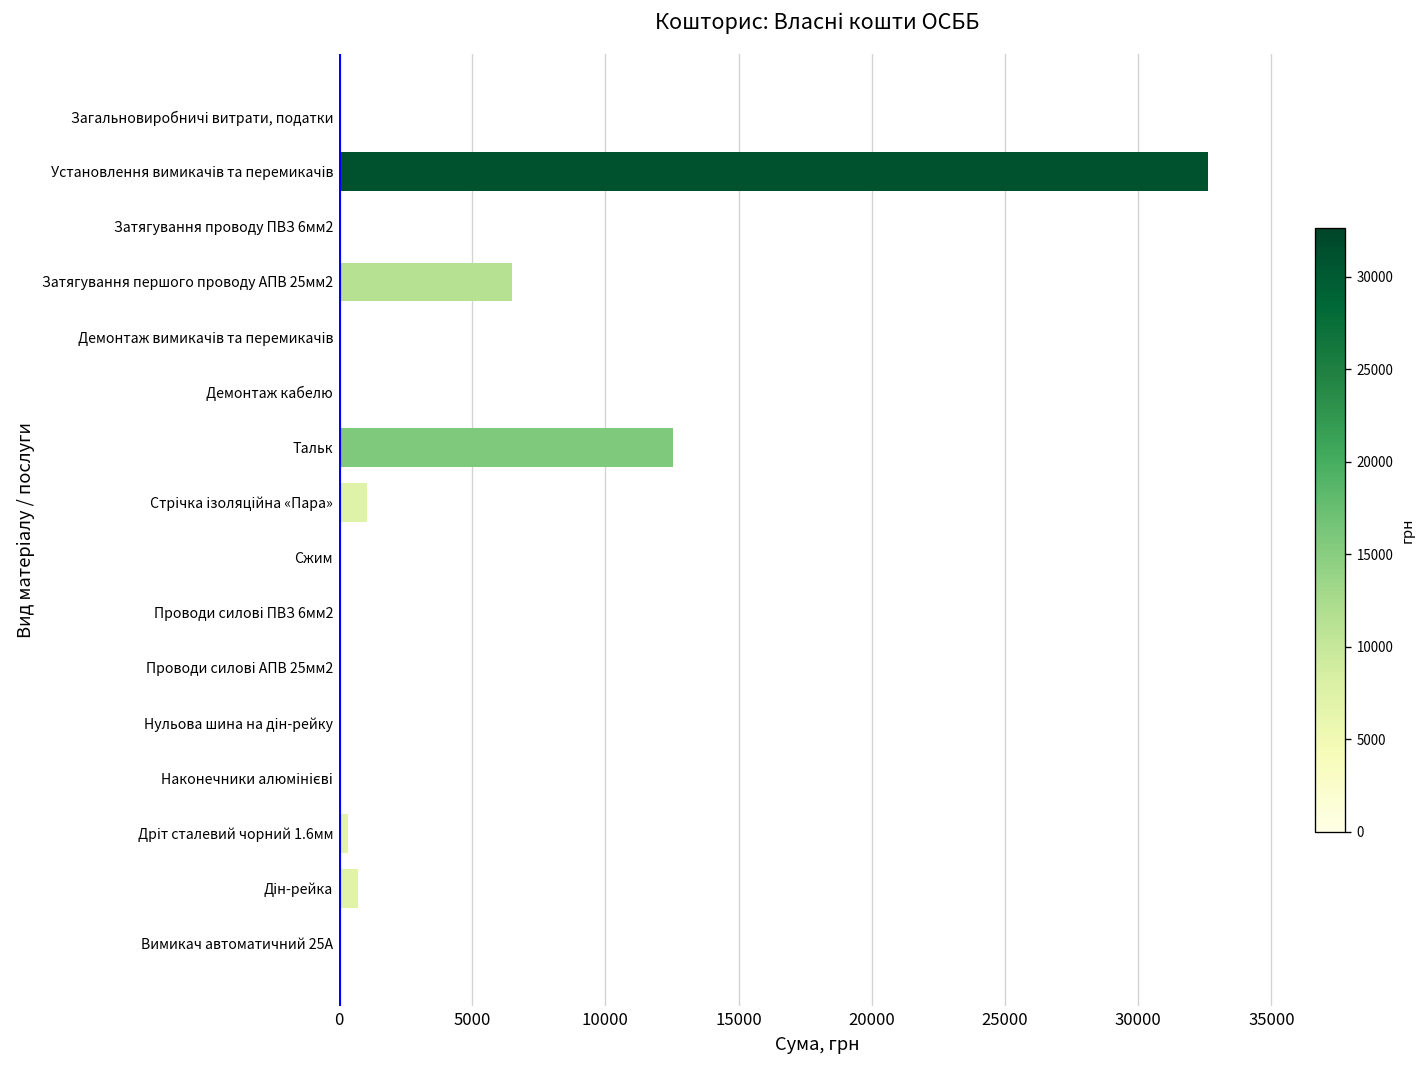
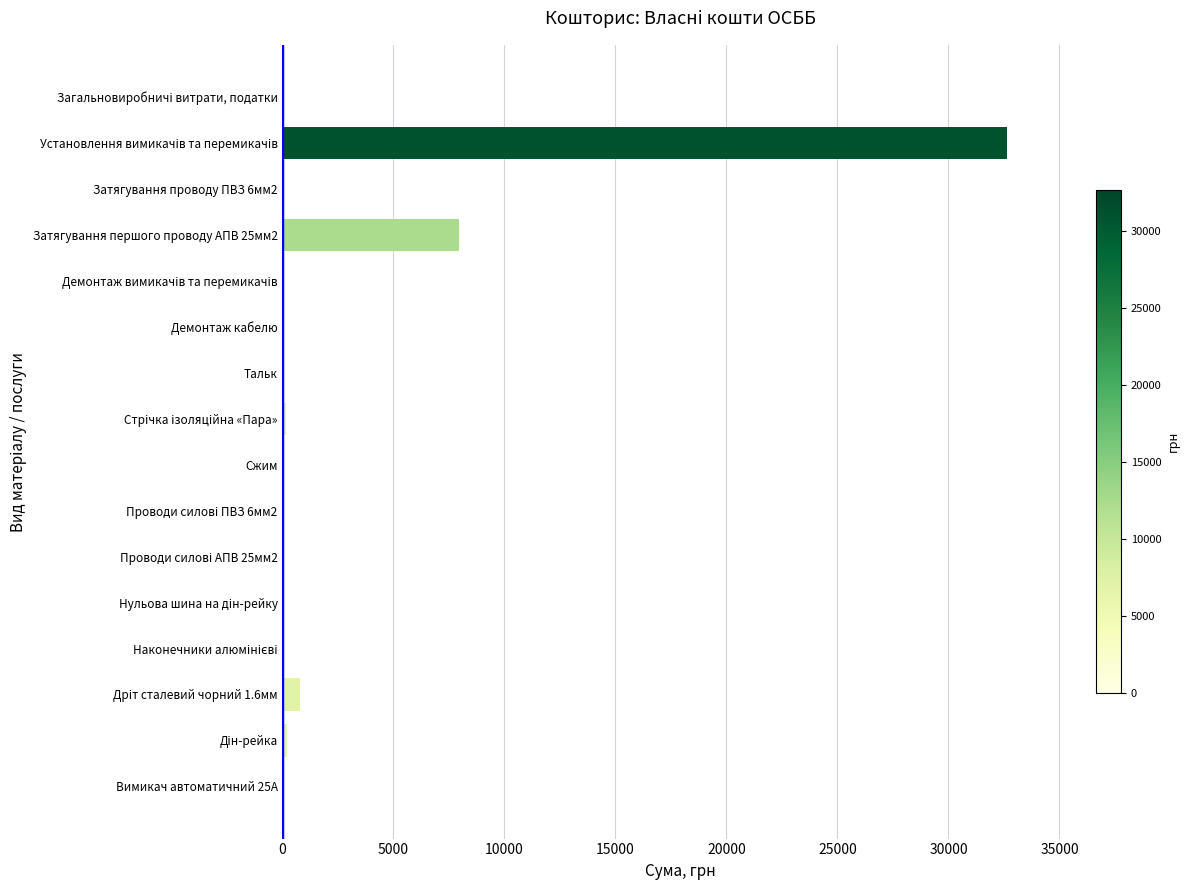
Затягування першого проводу АПВ 25мм2: 6500 -> 7900
Тальк: 12500 -> 0
Стрічка ізоляційна «Пара»: 1000 -> 200
Дріт сталевий чорний 1.6мм: 300 -> 800
Дін-рейка: 700 -> 200
